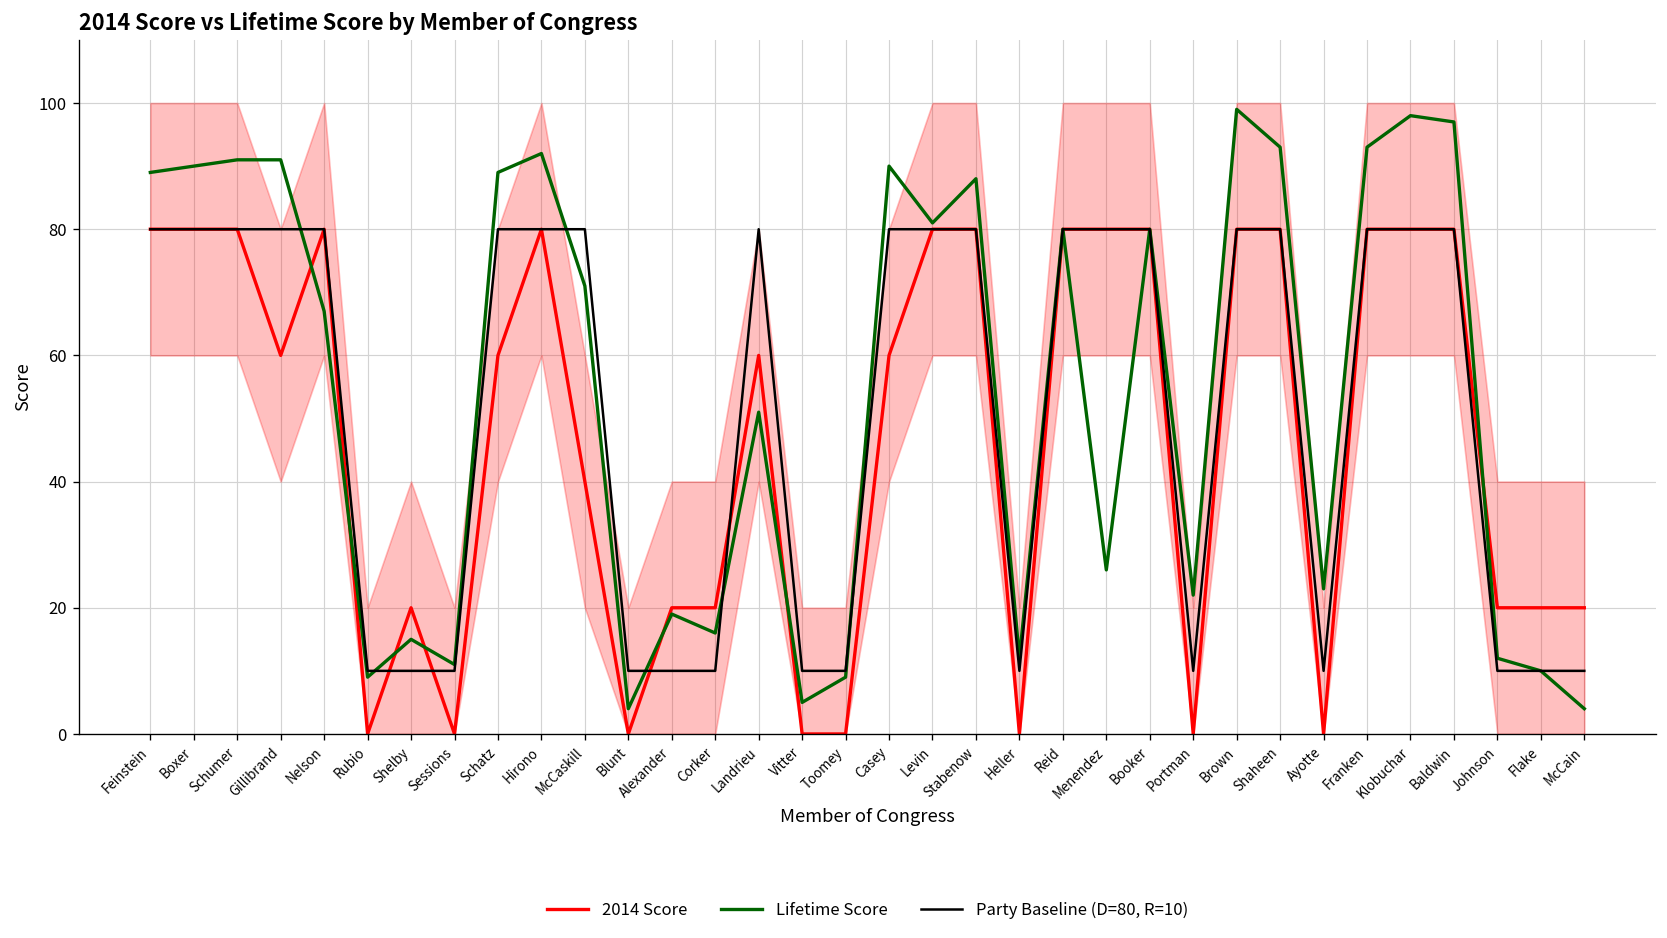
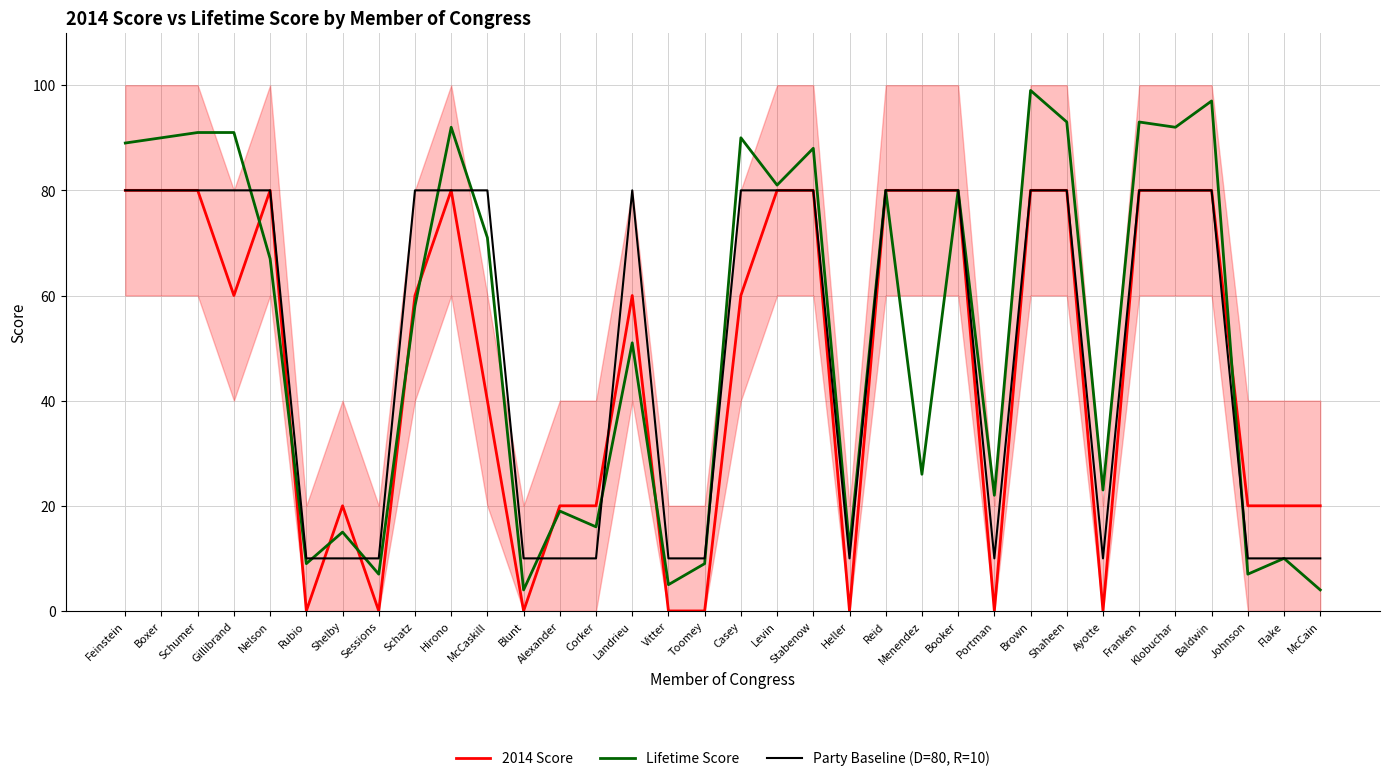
Lifetime Score, Sessions: 11 -> 7
Lifetime Score, Schatz: 89 -> 58
Lifetime Score, Klobuchar: 98 -> 92
Lifetime Score, Johnson: 12 -> 7
